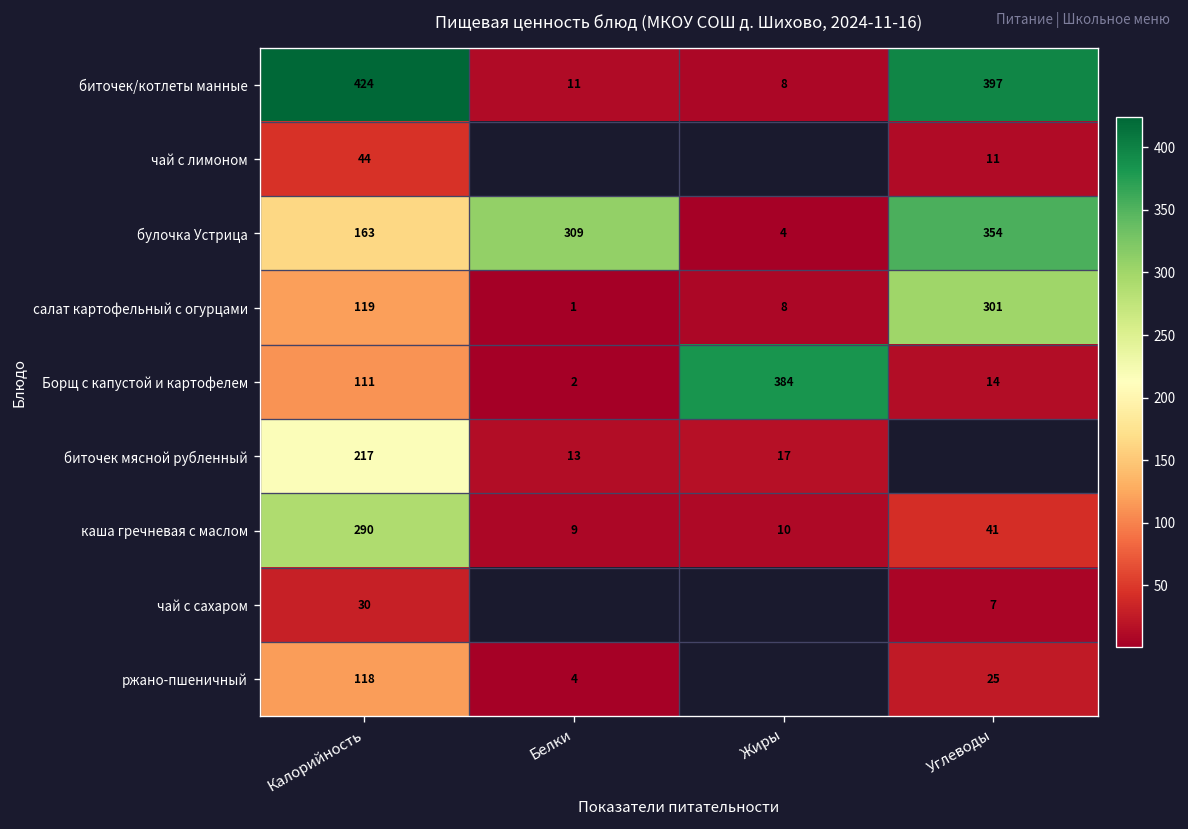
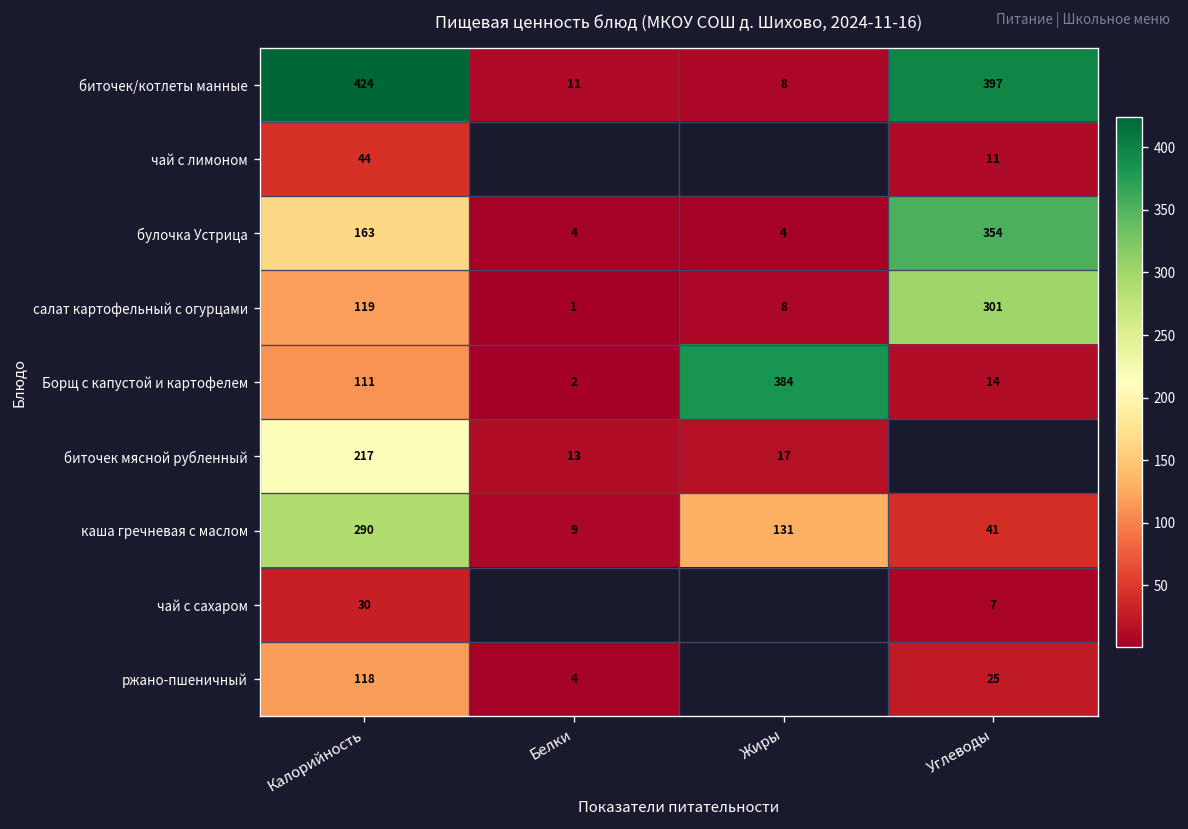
булочка Устрица, Белки: 309 -> 4
каша гречневая с маслом, Жиры: 10 -> 131
